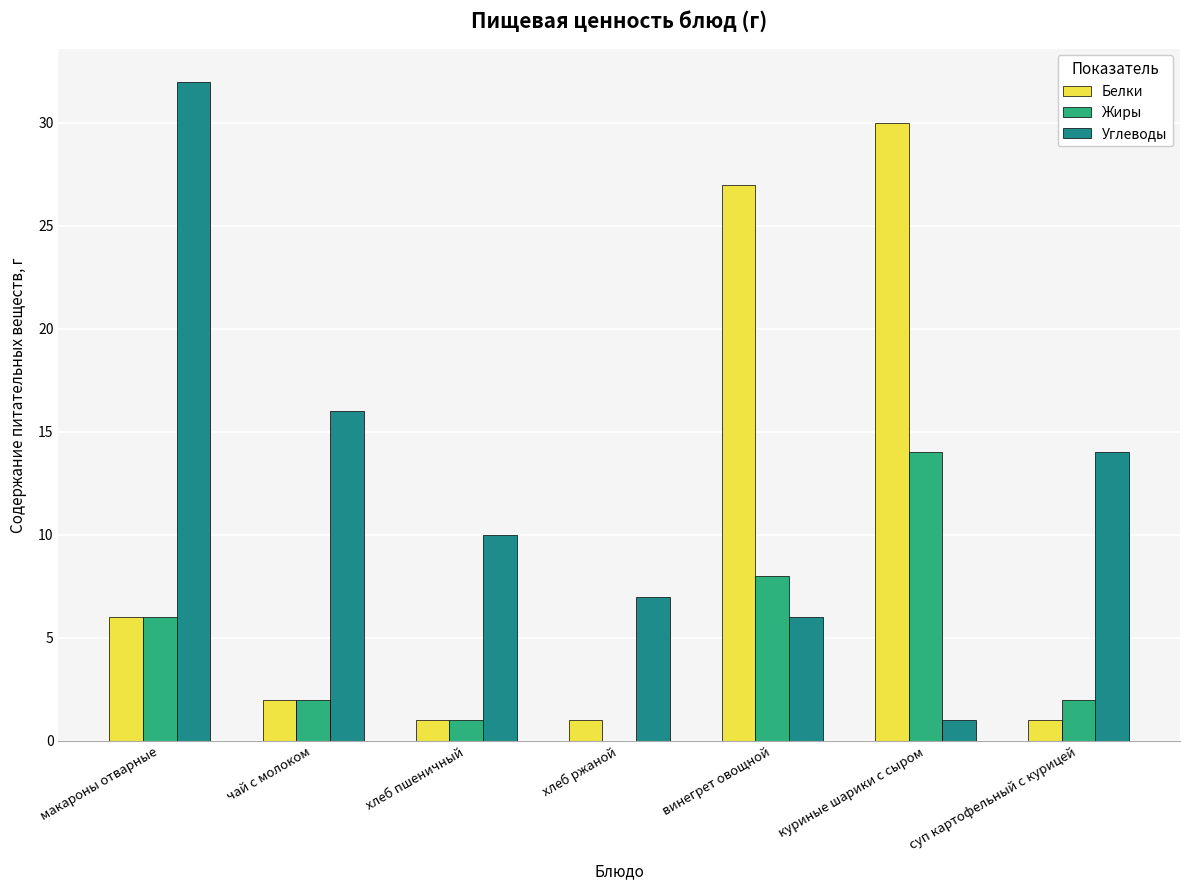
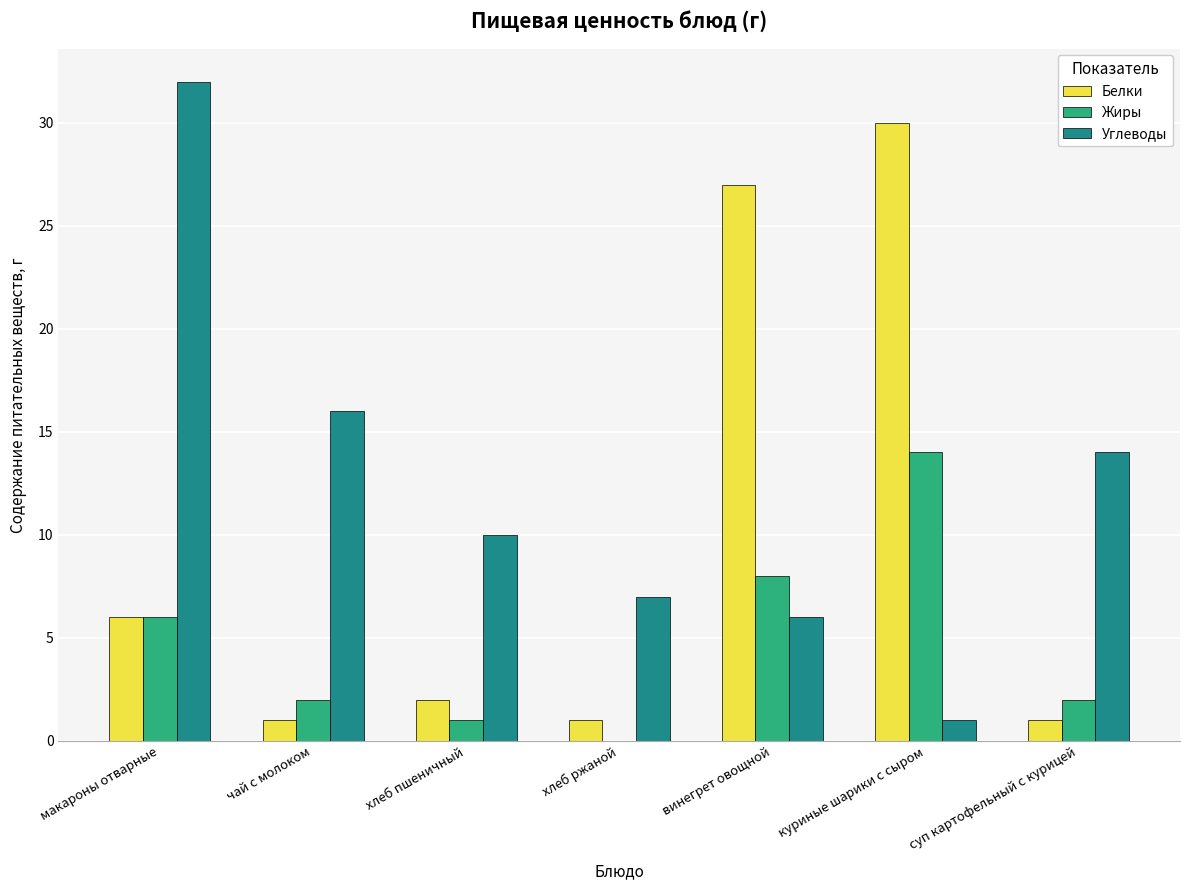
Белки, чай с молоком: 2 -> 1
Белки, хлеб пшеничный: 1 -> 2
